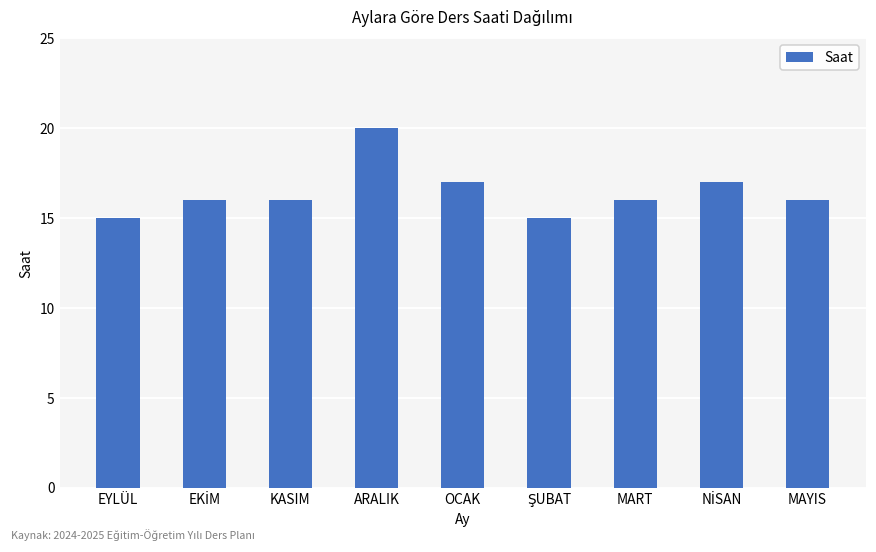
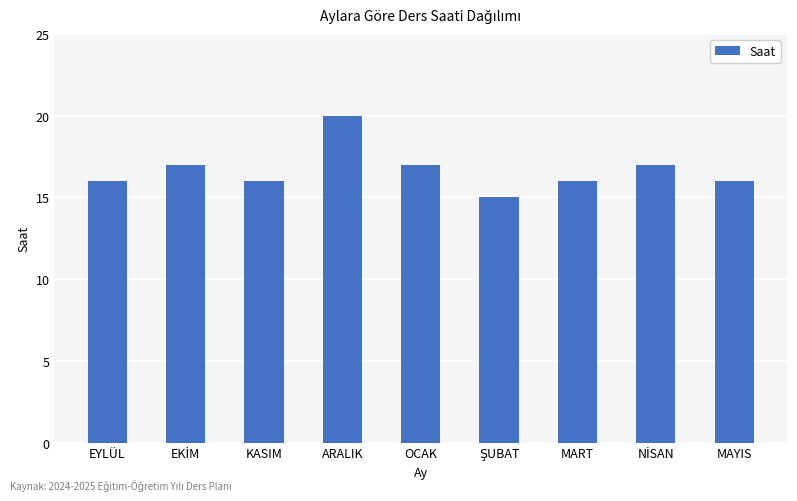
EYLÜL: 15 -> 16
EKİM: 16 -> 17
